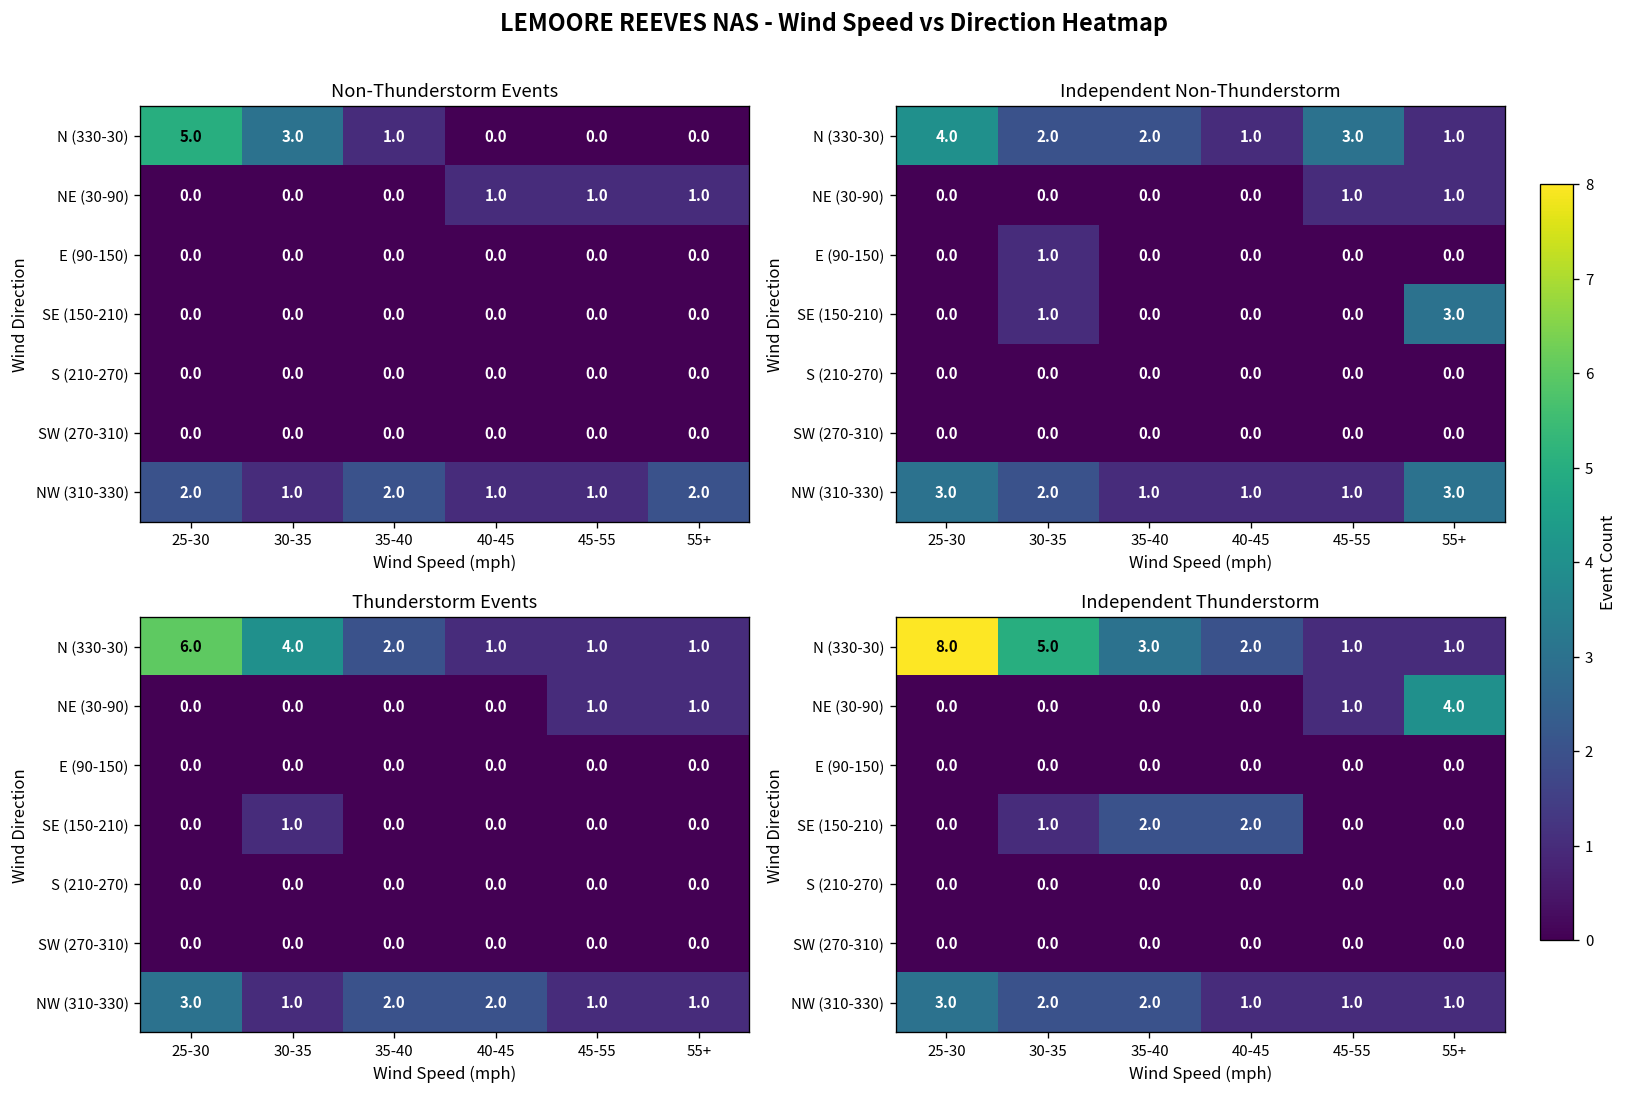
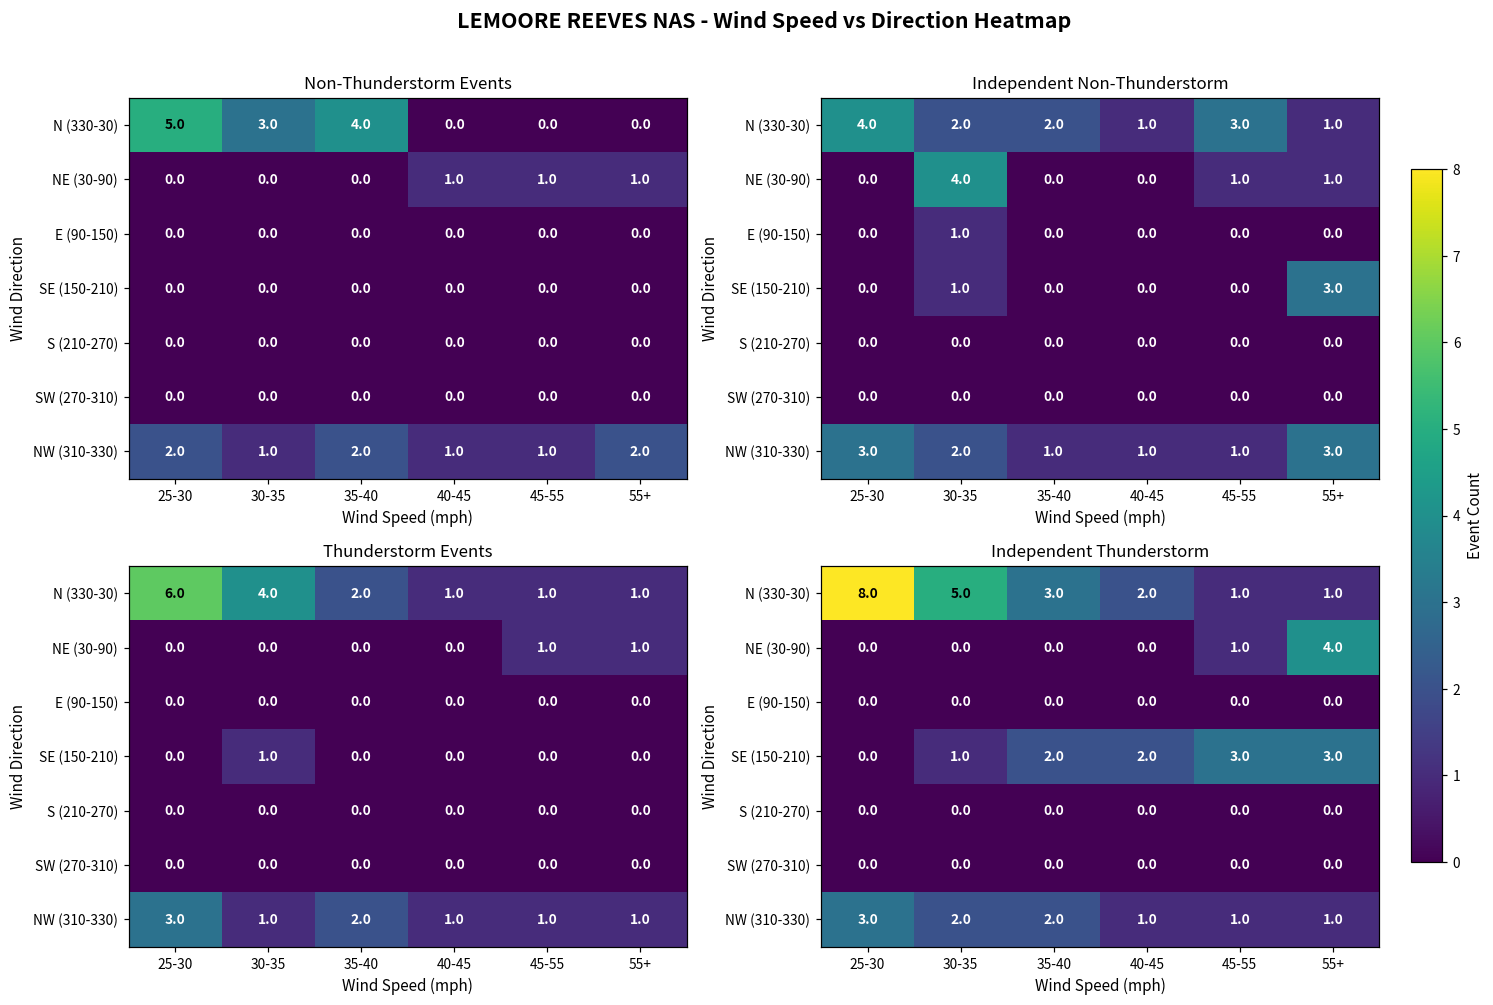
Non-Thunderstorm Events, N (330-30), 35-40: 1.0 -> 4.0
Independent Non-Thunderstorm, NE (30-90), 30-35: 0.0 -> 4.0
Thunderstorm Events, NW (310-330), 40-45: 2.0 -> 1.0
Independent Thunderstorm, SE (150-210), 45-55: 0.0 -> 3.0
Independent Thunderstorm, SE (150-210), 55+: 0.0 -> 3.0
